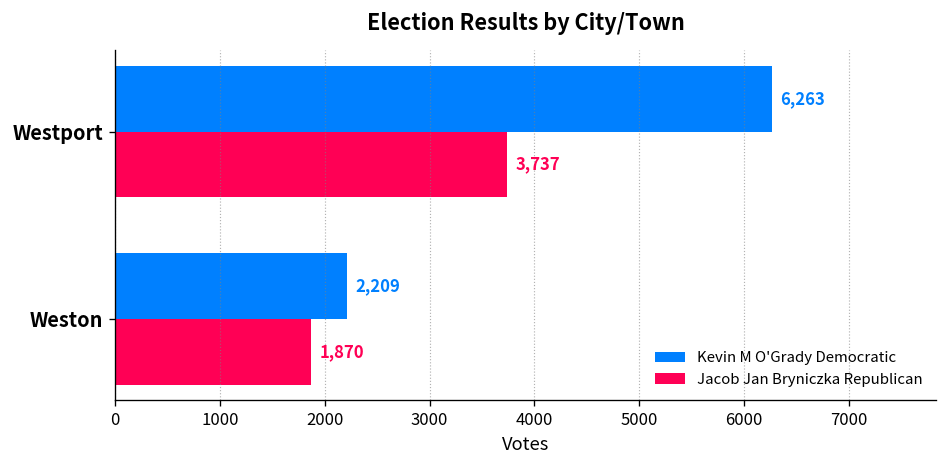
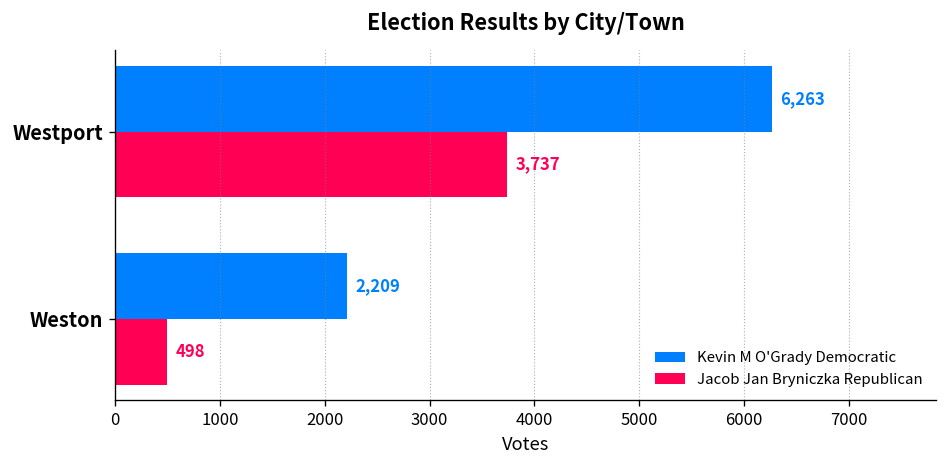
Jacob Jan Bryniczka Republican, Weston: 1,870 -> 498
